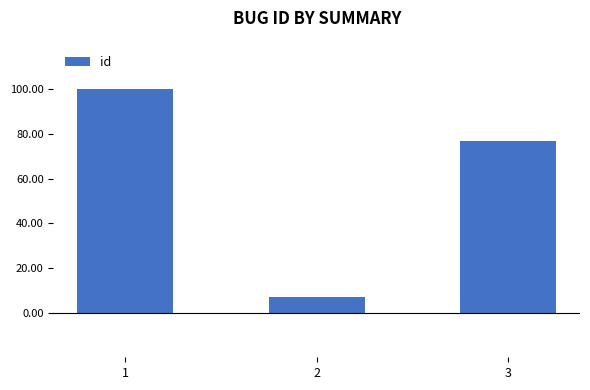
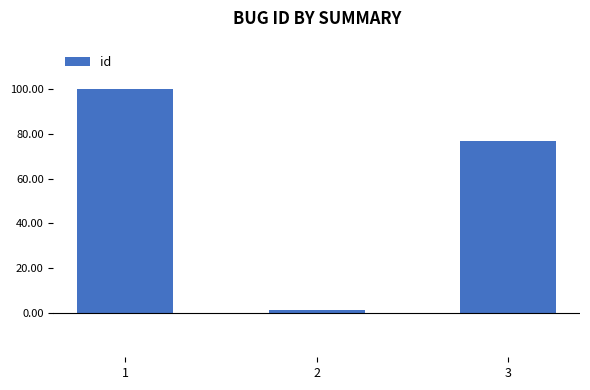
2: 7 -> 1
